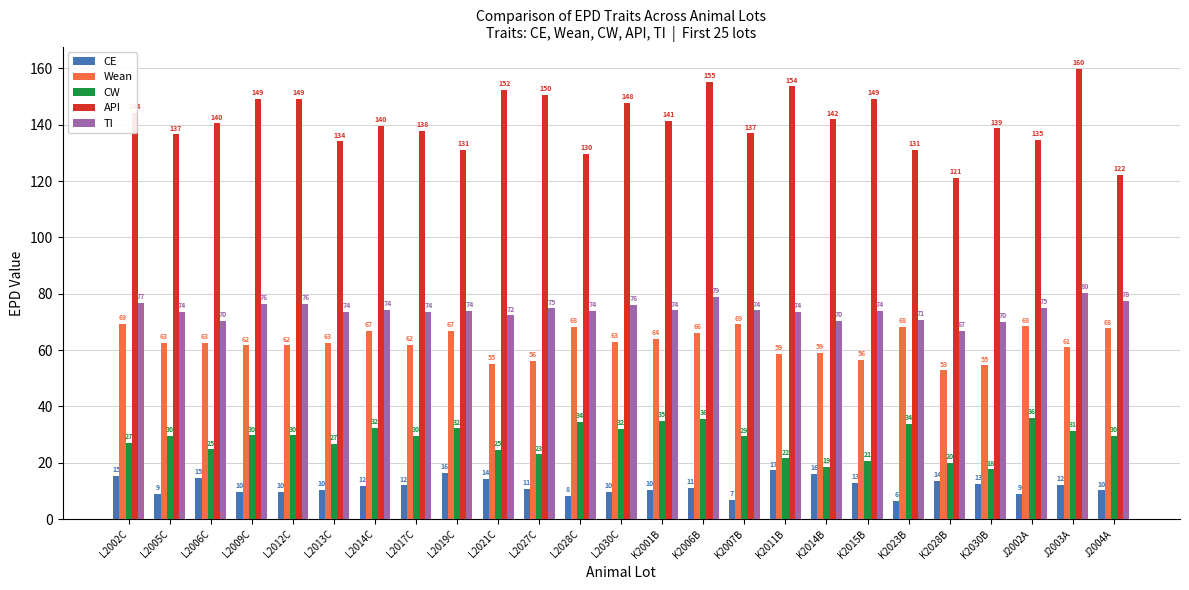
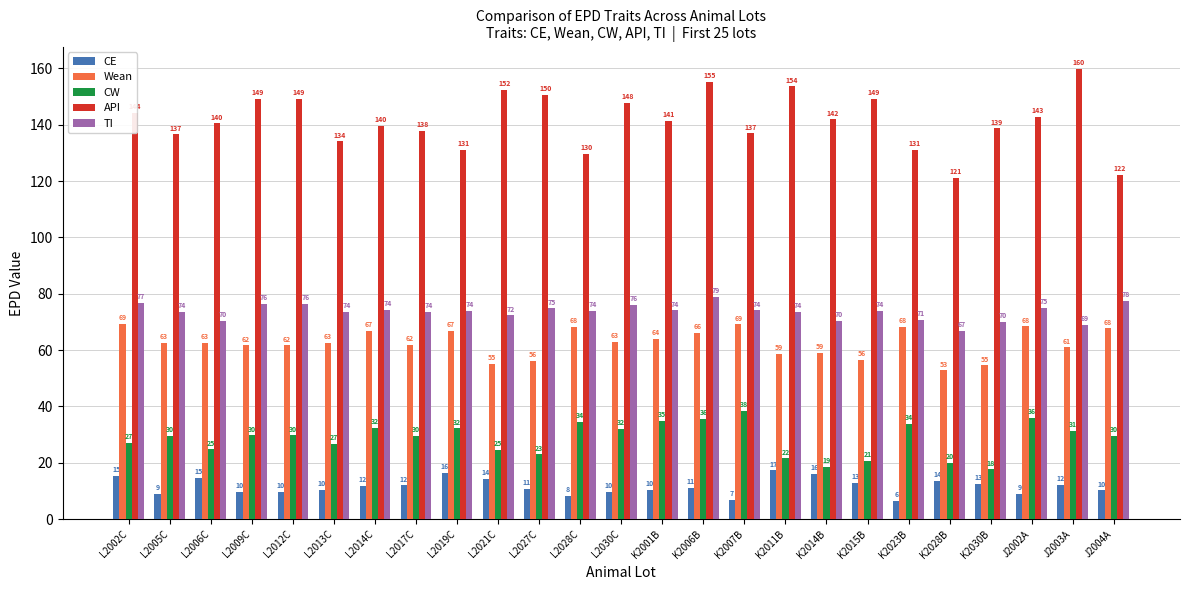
CW, K2007B: 29 -> 38
API, J2002A: 135 -> 143
TI, J2003A: 80 -> 69
